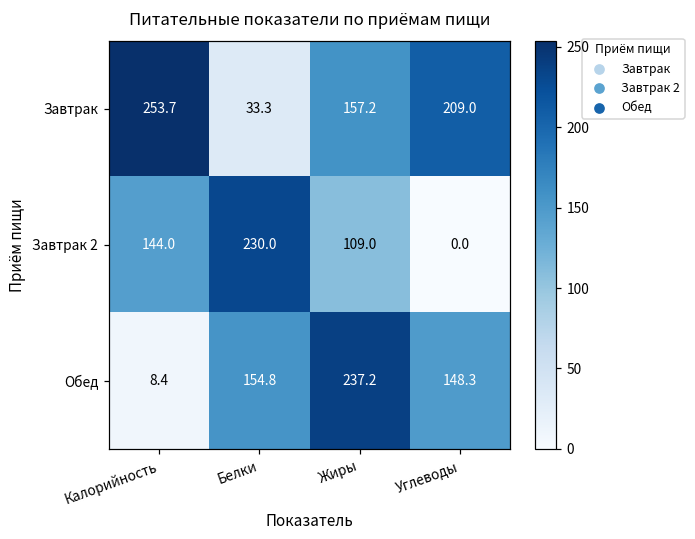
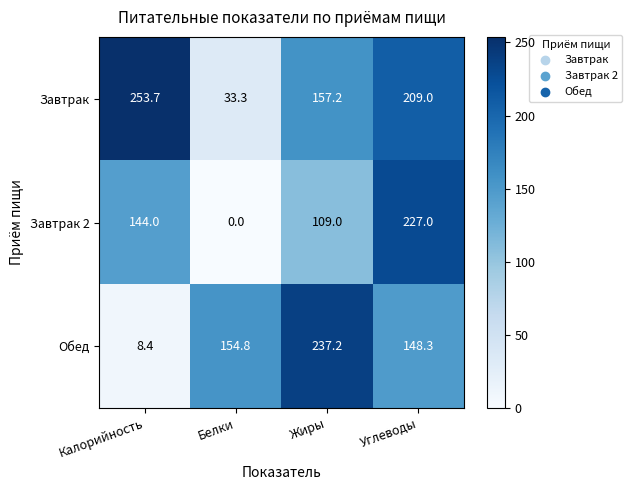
Завтрак 2, Белки: 230.0 -> 0.0
Завтрак 2, Углеводы: 0.0 -> 227.0
